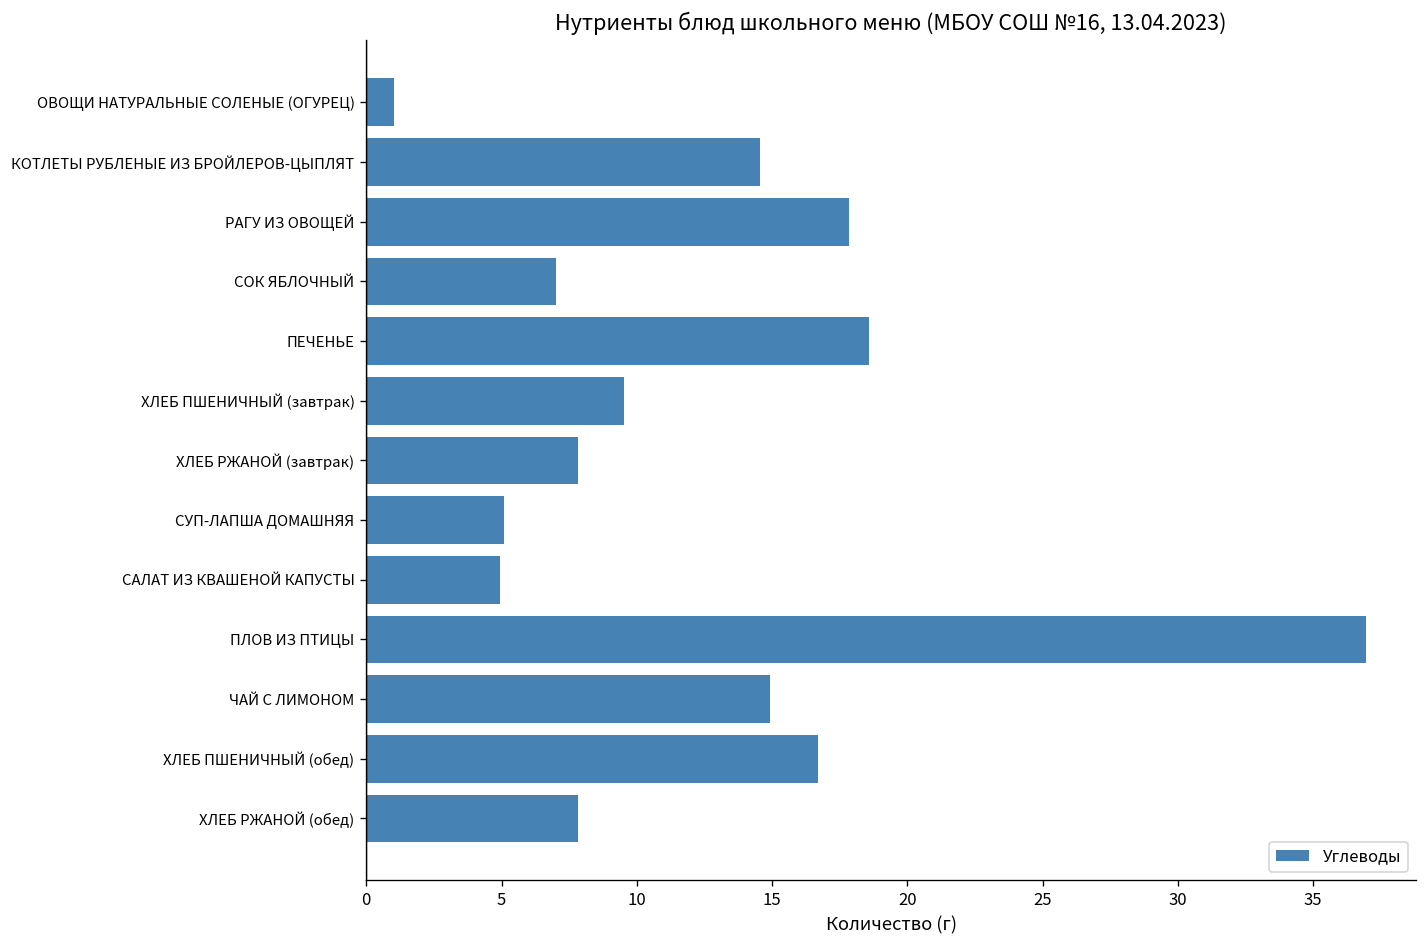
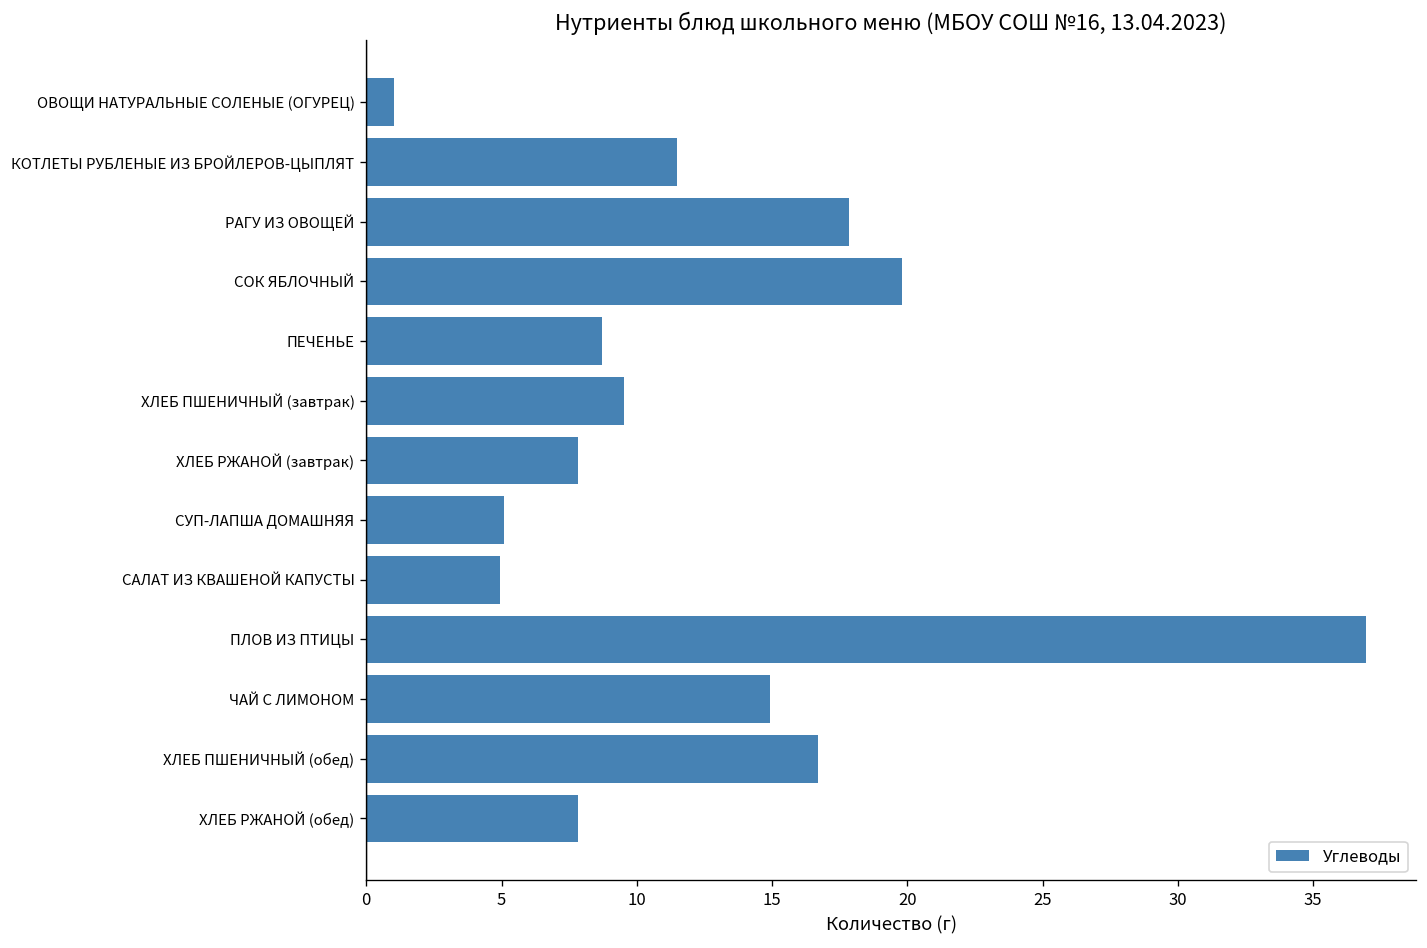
КОТЛЕТЫ РУБЛЕНЫЕ ИЗ БРОЙЛЕРОВ-ЦЫПЛЯТ: 14.5 -> 11.5
СОК ЯБЛОЧНЫЙ: 7.0 -> 19.8
ПЕЧЕНЬЕ: 18.6 -> 8.7
